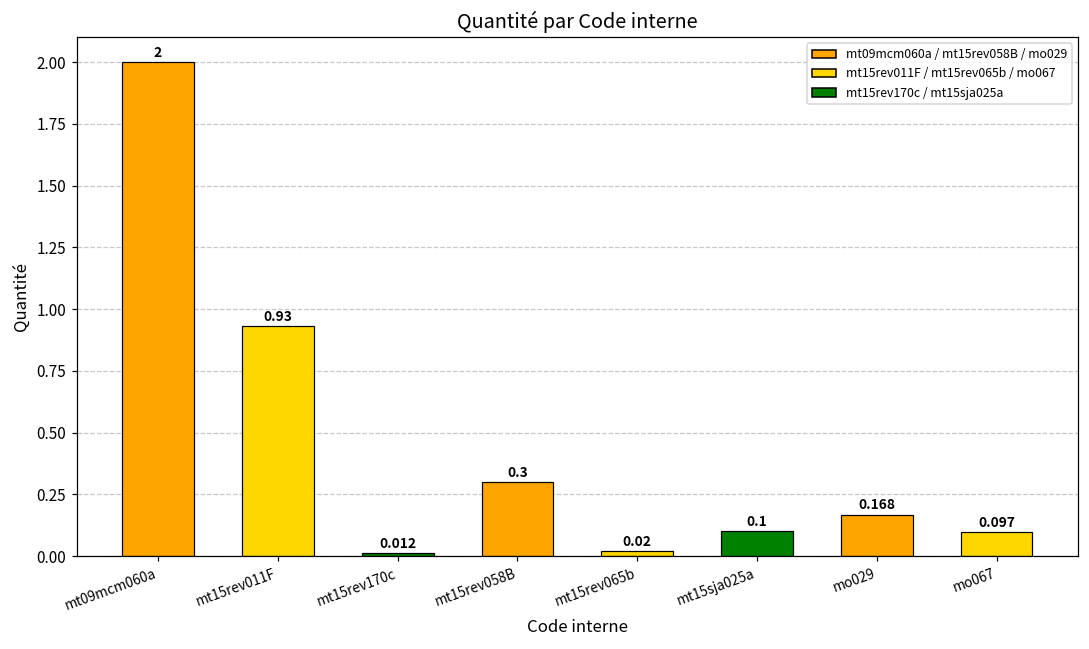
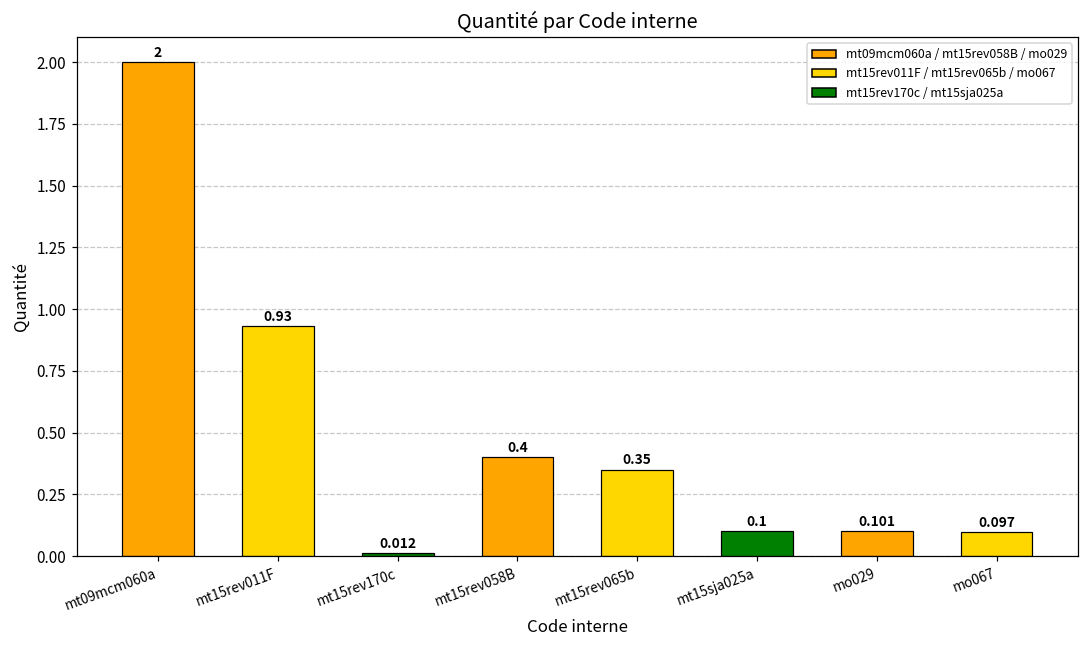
mt15rev058B: 0.3 -> 0.4
mt15rev065b: 0.02 -> 0.35
mo029: 0.168 -> 0.101
